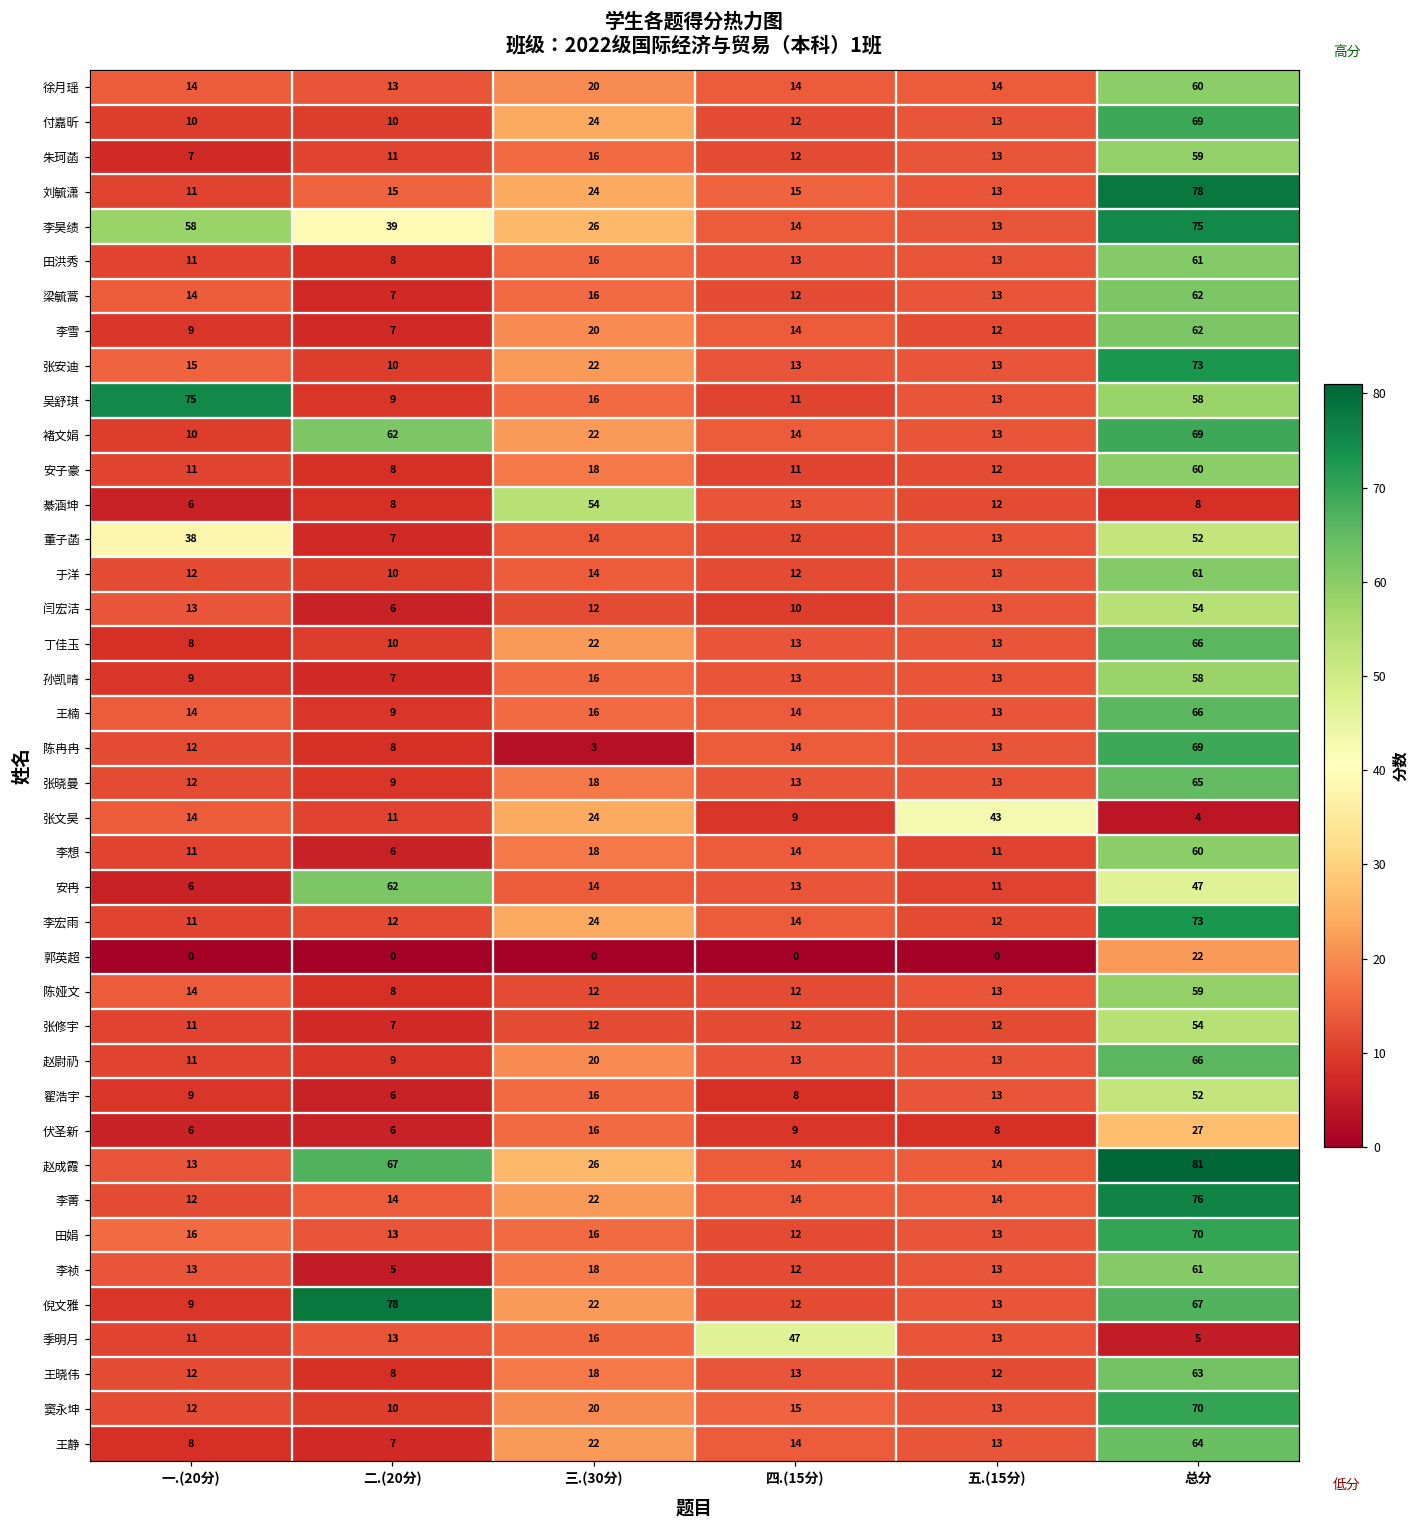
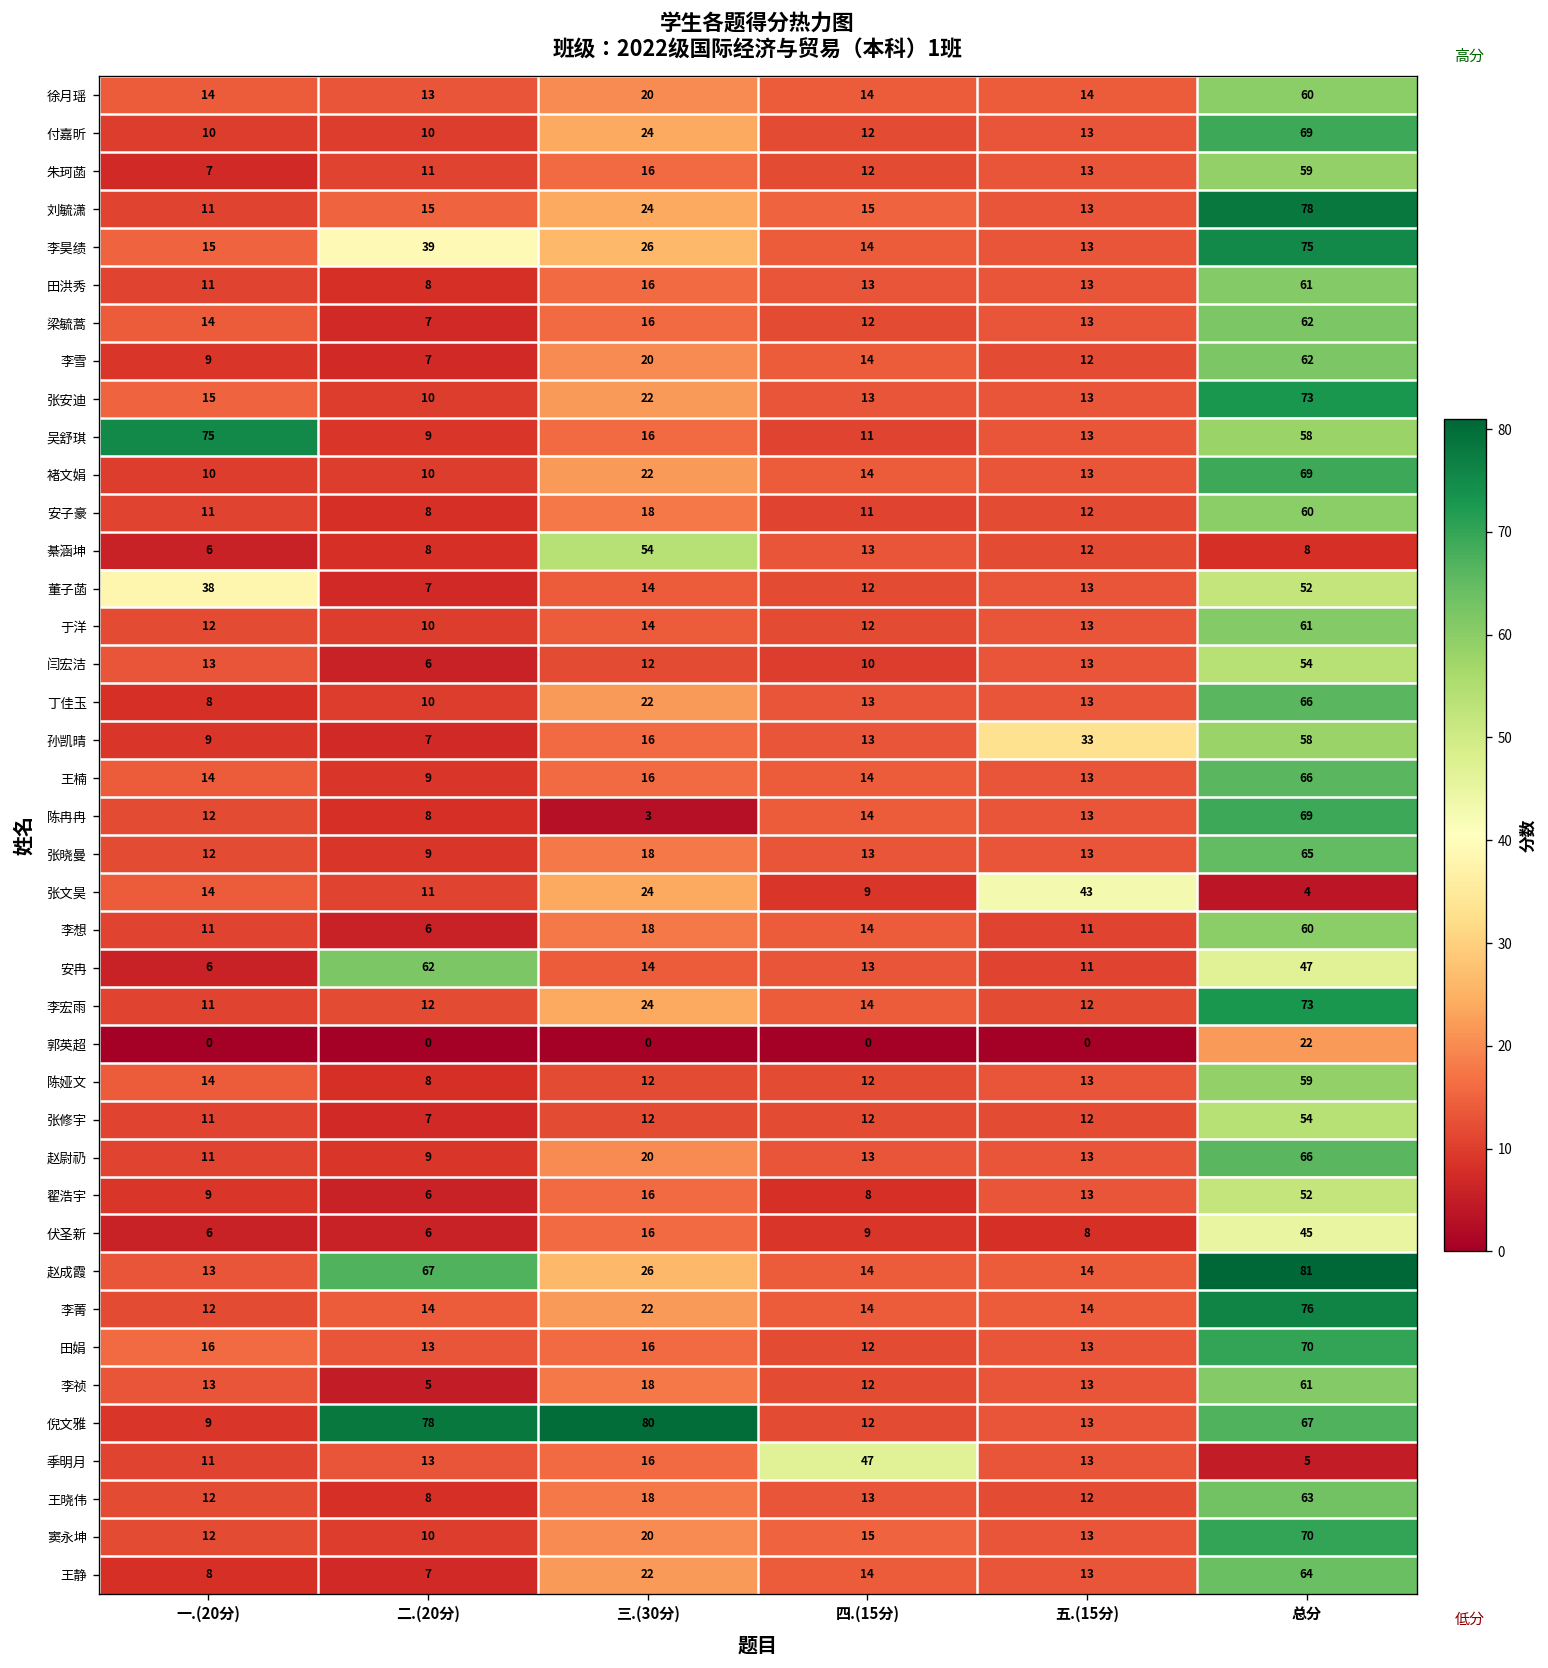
李昊绩, 一.(20分): 58 -> 15
褚文娟, 二.(20分): 62 -> 10
孙凯晴, 五.(15分): 13 -> 33
伏圣新, 总分: 27 -> 45
倪文雅, 三.(30分): 22 -> 80
